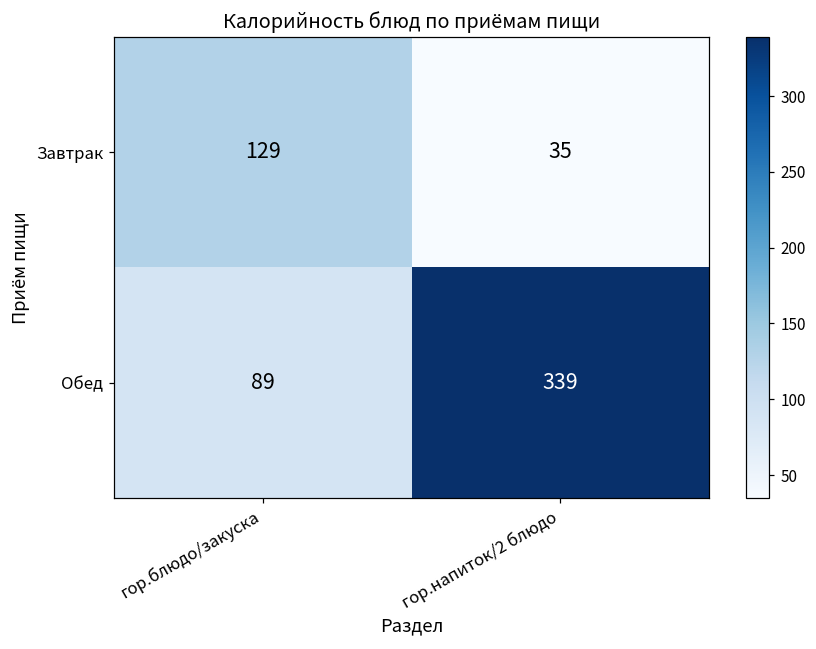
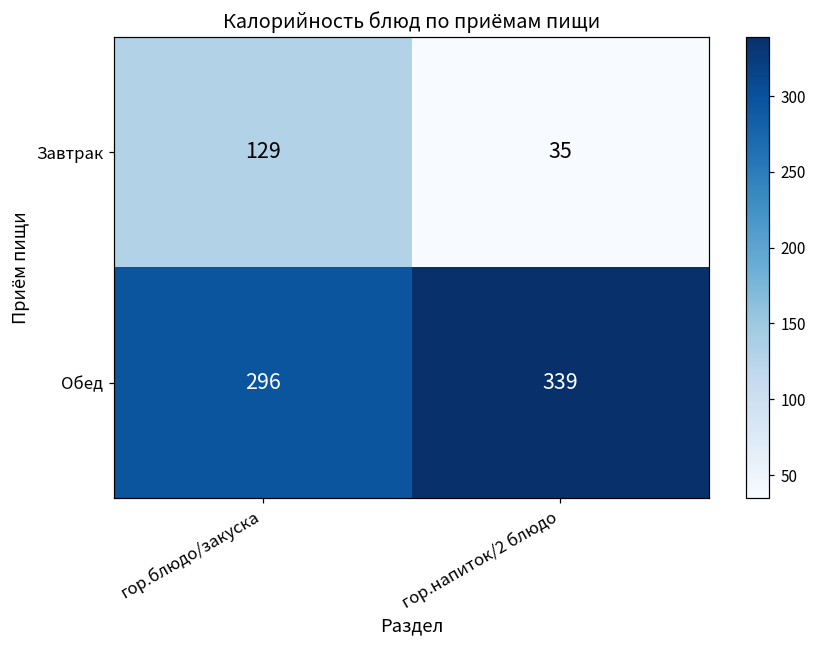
Обед, гор.блюдо/закуска: 89 -> 296
